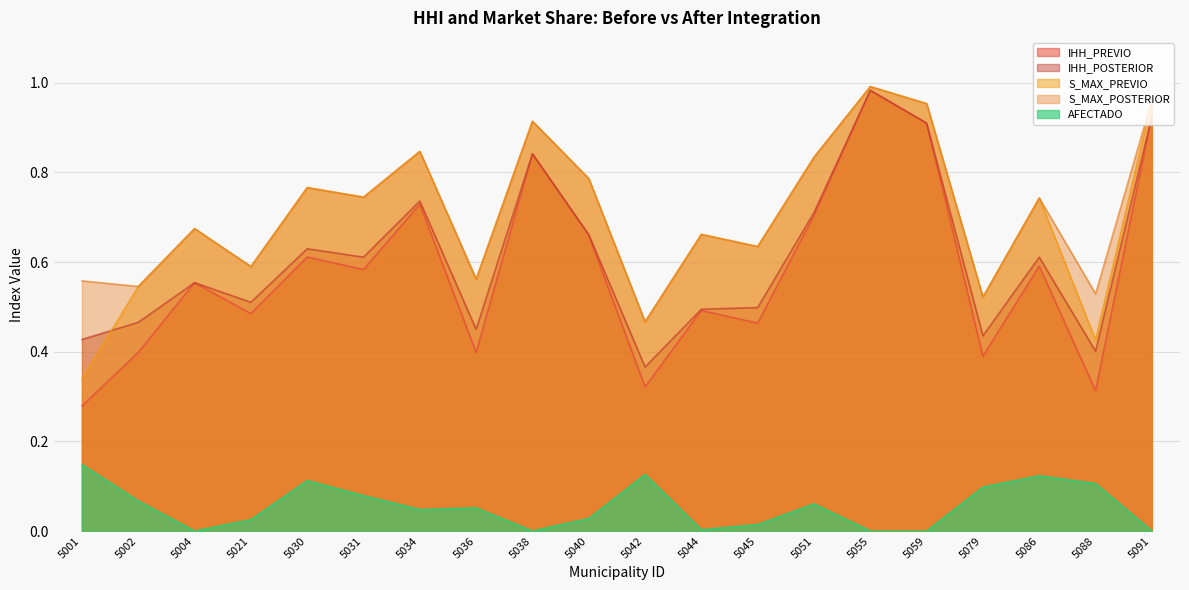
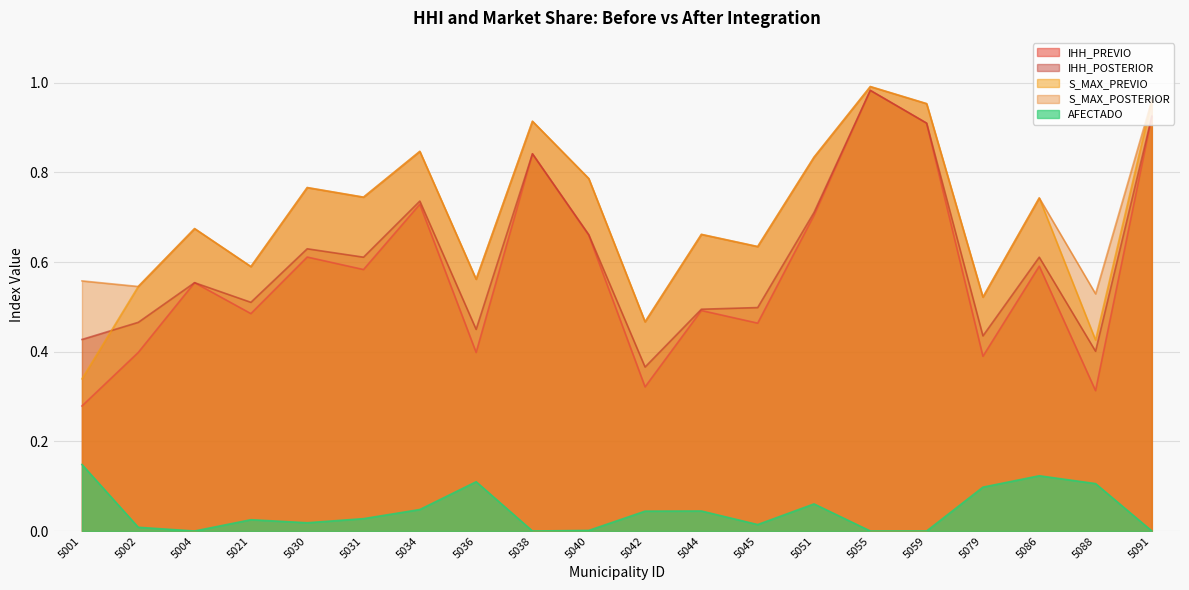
AFECTADO, 5002: 0.07 -> 0.01
AFECTADO, 5030: 0.11 -> 0.02
AFECTADO, 5031: 0.08 -> 0.03
AFECTADO, 5036: 0.05 -> 0.11
AFECTADO, 5040: 0.03 -> 0.00
AFECTADO, 5042: 0.13 -> 0.04
AFECTADO, 5044: 0.00 -> 0.04
